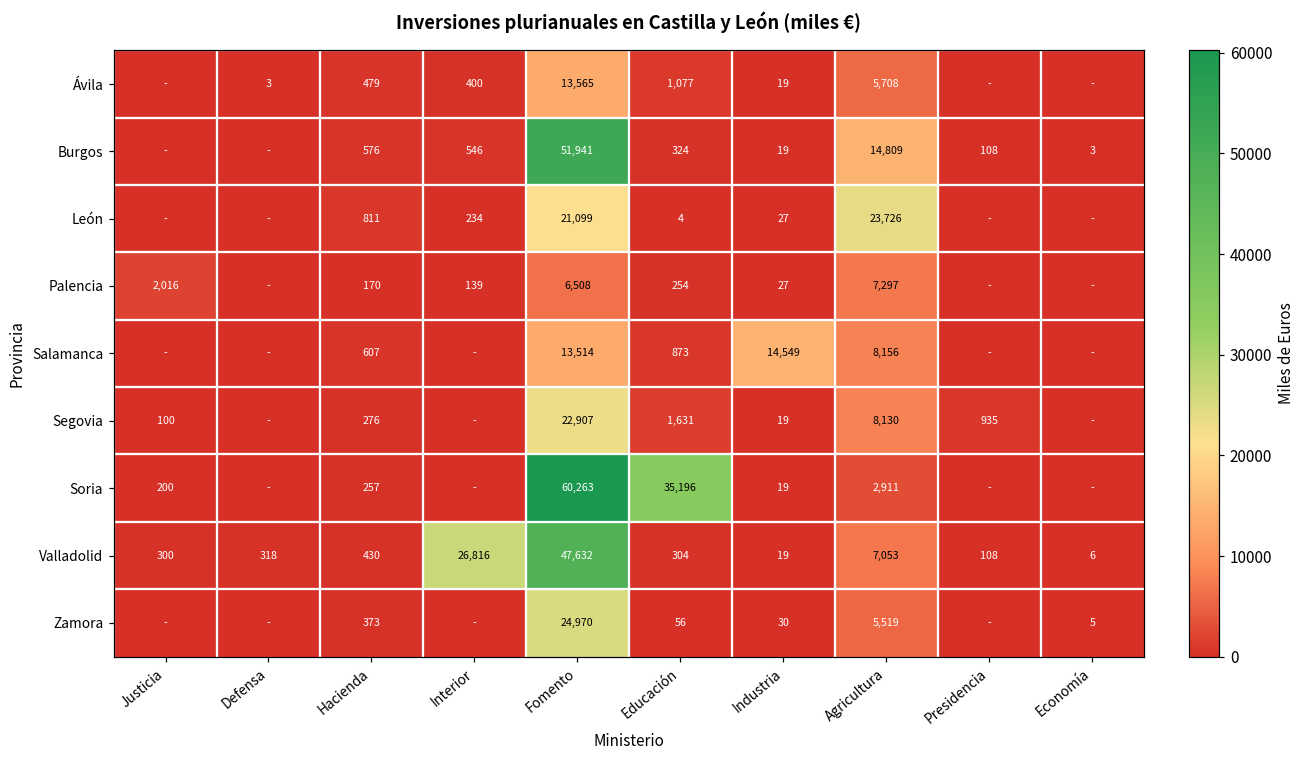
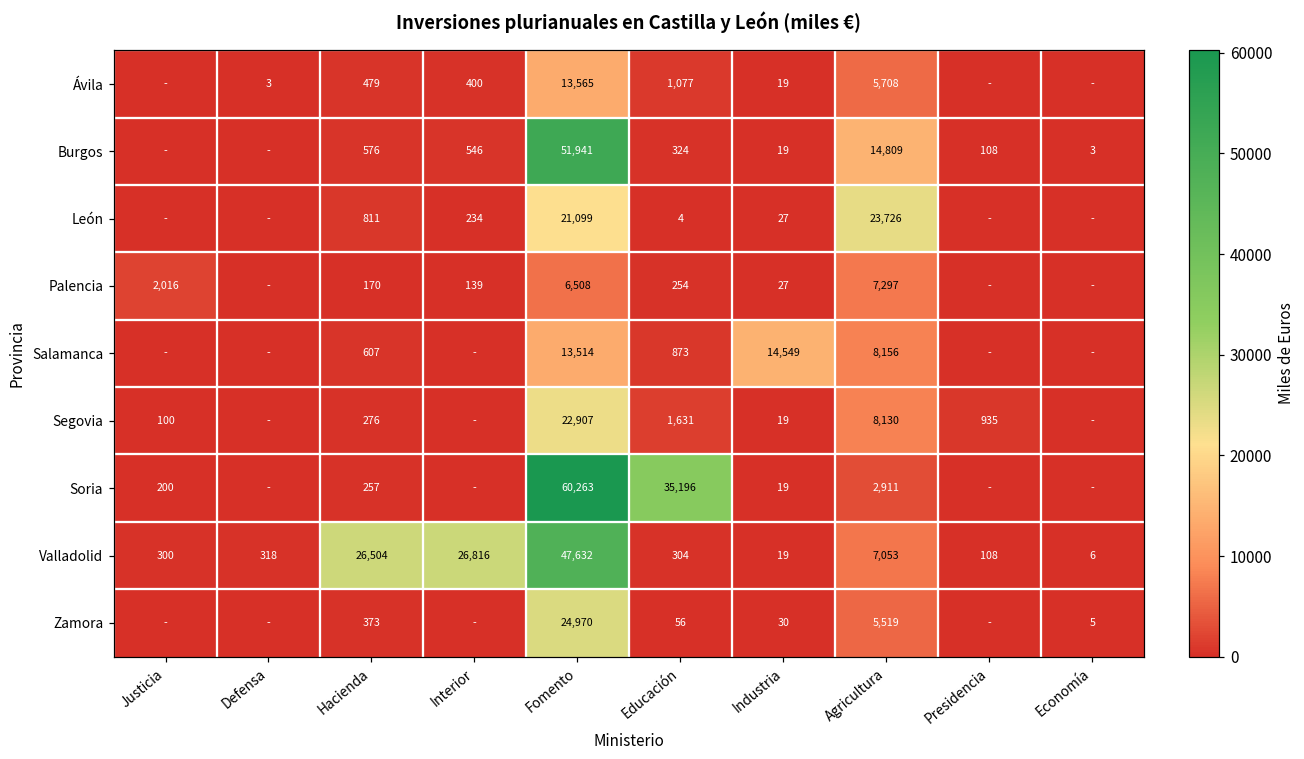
Valladolid, Hacienda: 430 -> 26,504
